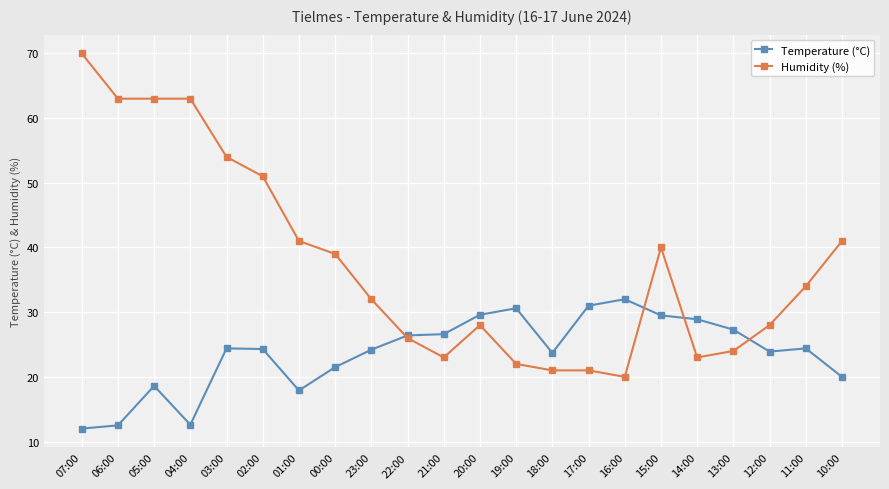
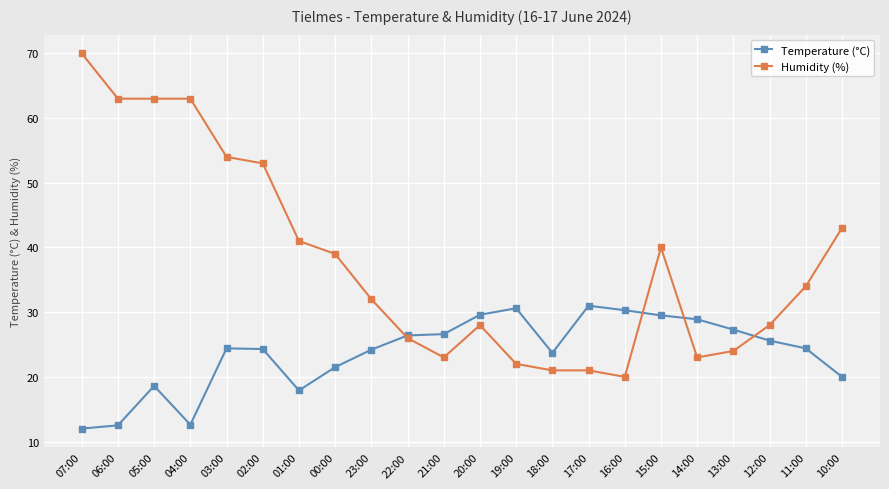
Humidity (%), 02:00: 51 -> 53
Temperature (°C), 16:00: 32 -> 30
Temperature (°C), 12:00: 24 -> 26
Humidity (%), 10:00: 41 -> 43
